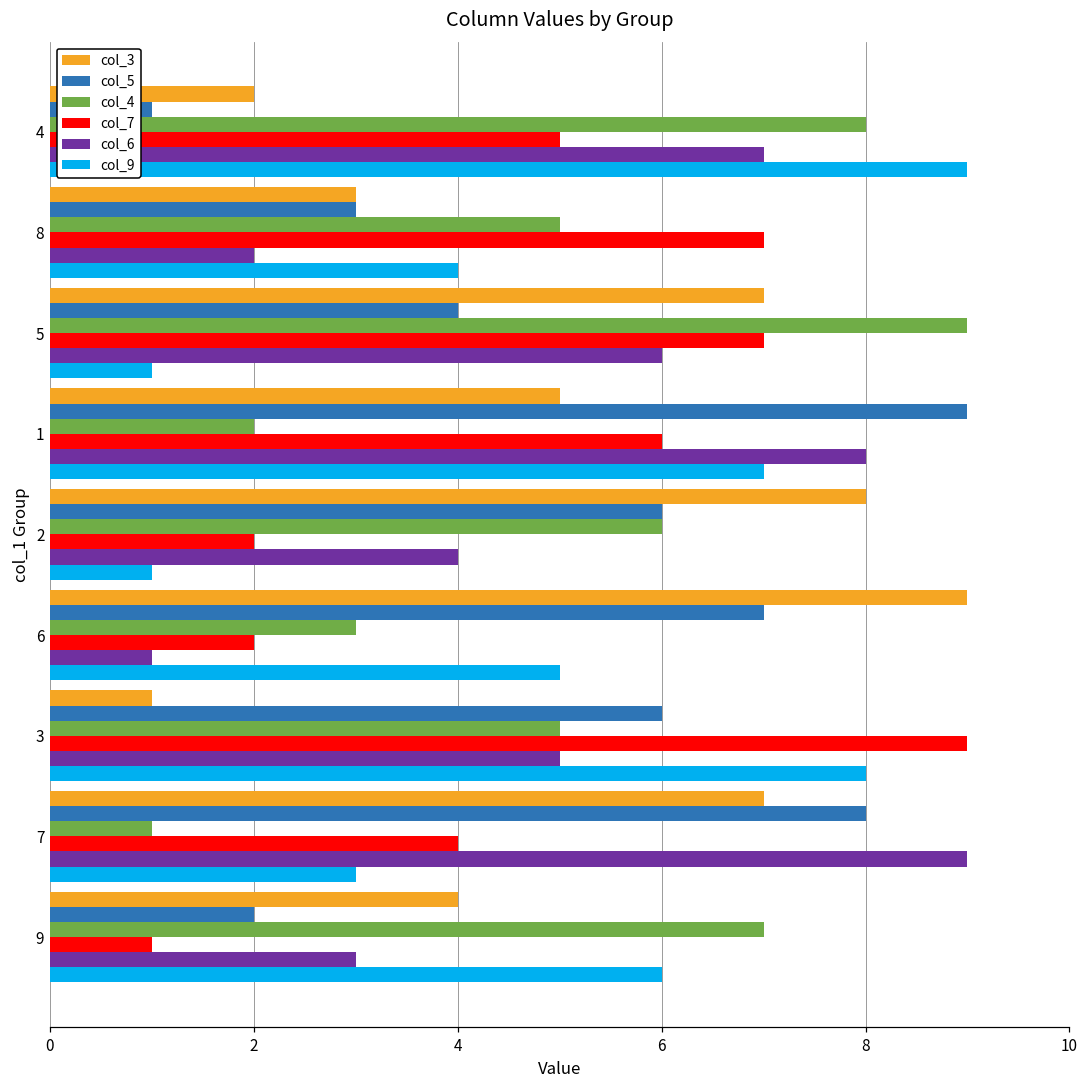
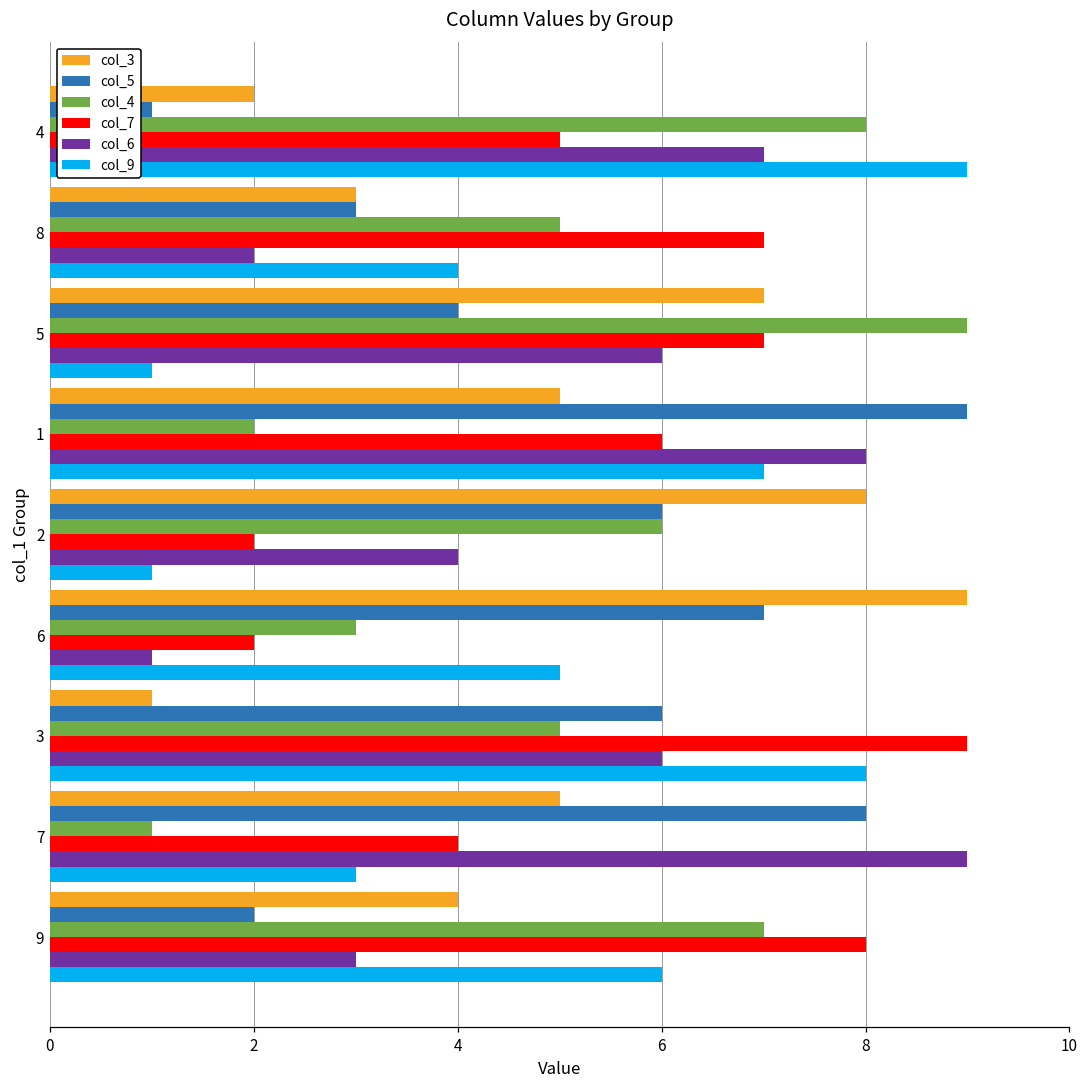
col_6, 3: 5 -> 6
col_3, 7: 7 -> 5
col_7, 9: 1 -> 8
